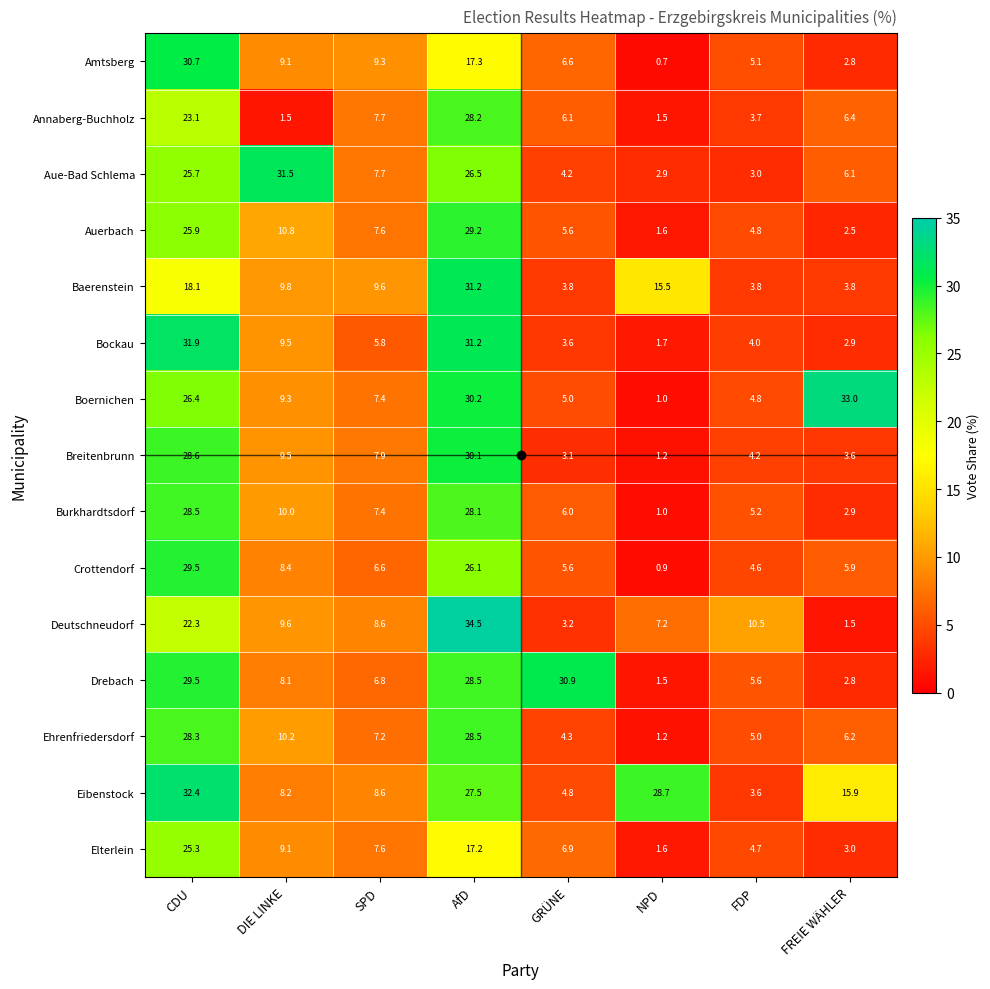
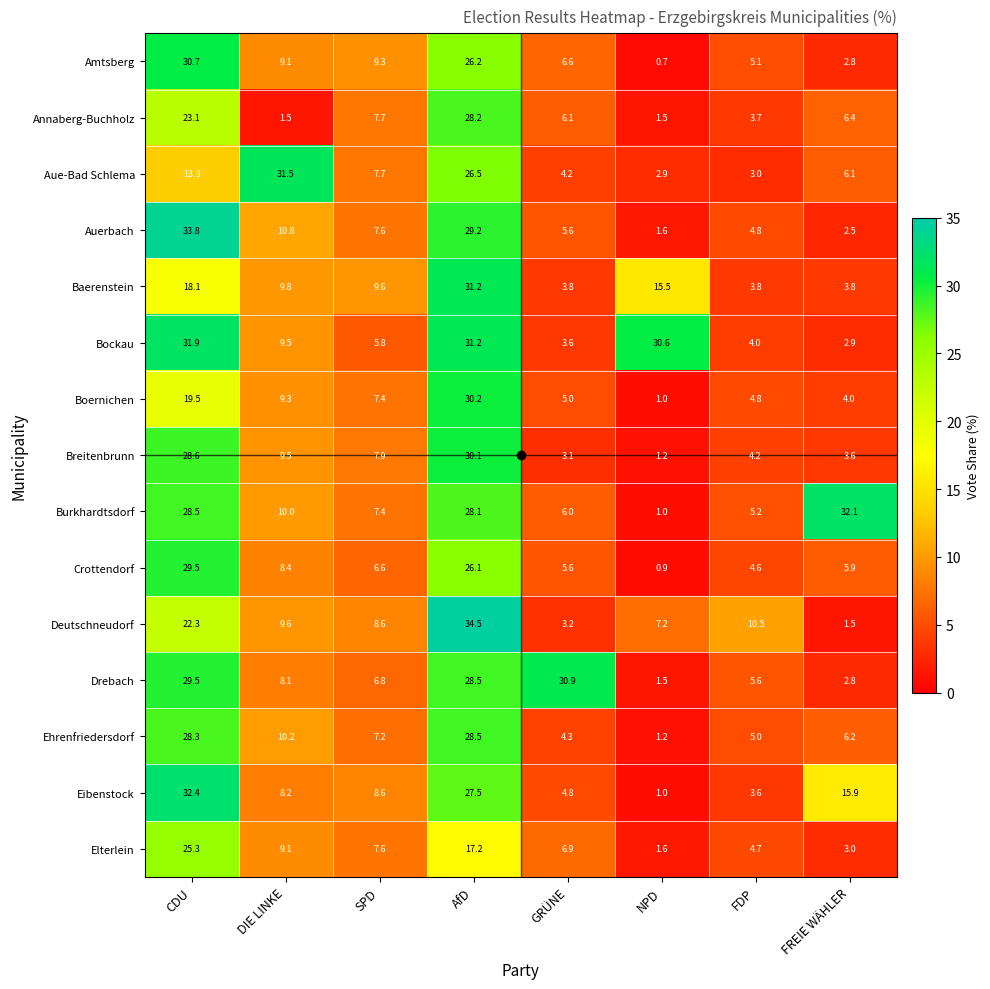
Amtsberg, AfD: 17.3 -> 26.2
Aue-Bad Schlema, CDU: 25.7 -> 13.3
Auerbach, CDU: 25.9 -> 33.8
Bockau, NPD: 1.7 -> 30.6
Boernichen, CDU: 26.4 -> 19.5
Boernichen, FREIE WÄHLER: 33.0 -> 4.0
Burkhardtsdorf, FREIE WÄHLER: 2.9 -> 32.1
Eibenstock, NPD: 28.7 -> 1.0
